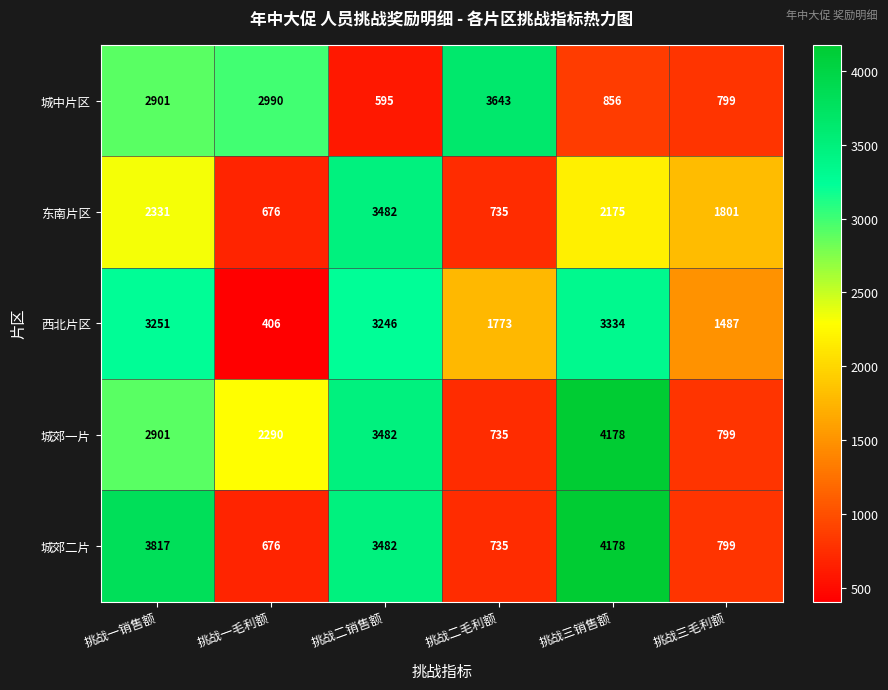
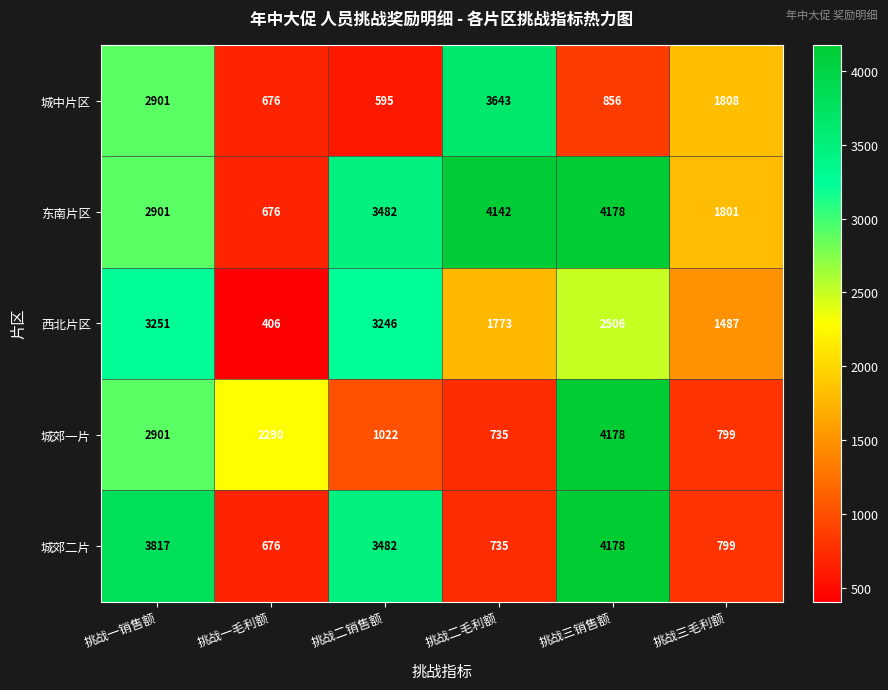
城中片区, 挑战一毛利额: 2990 -> 676
城中片区, 挑战三毛利额: 799 -> 1808
东南片区, 挑战一销售额: 2331 -> 2901
东南片区, 挑战二毛利额: 735 -> 4142
东南片区, 挑战三销售额: 2175 -> 4178
西北片区, 挑战三销售额: 3334 -> 2506
城郊一片, 挑战二销售额: 3482 -> 1022
